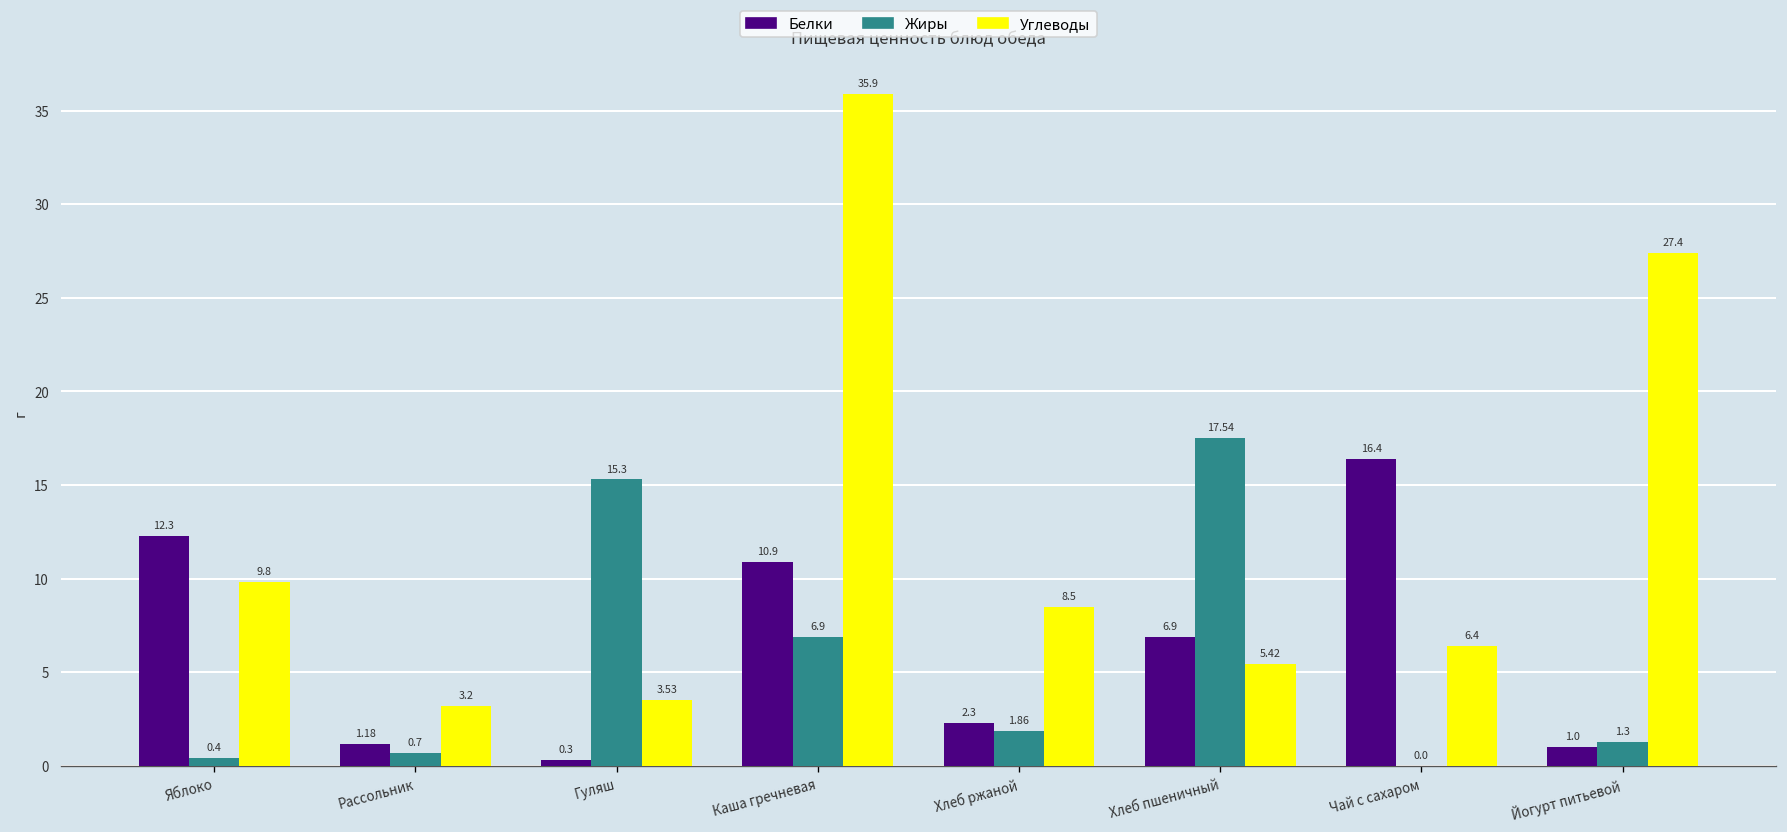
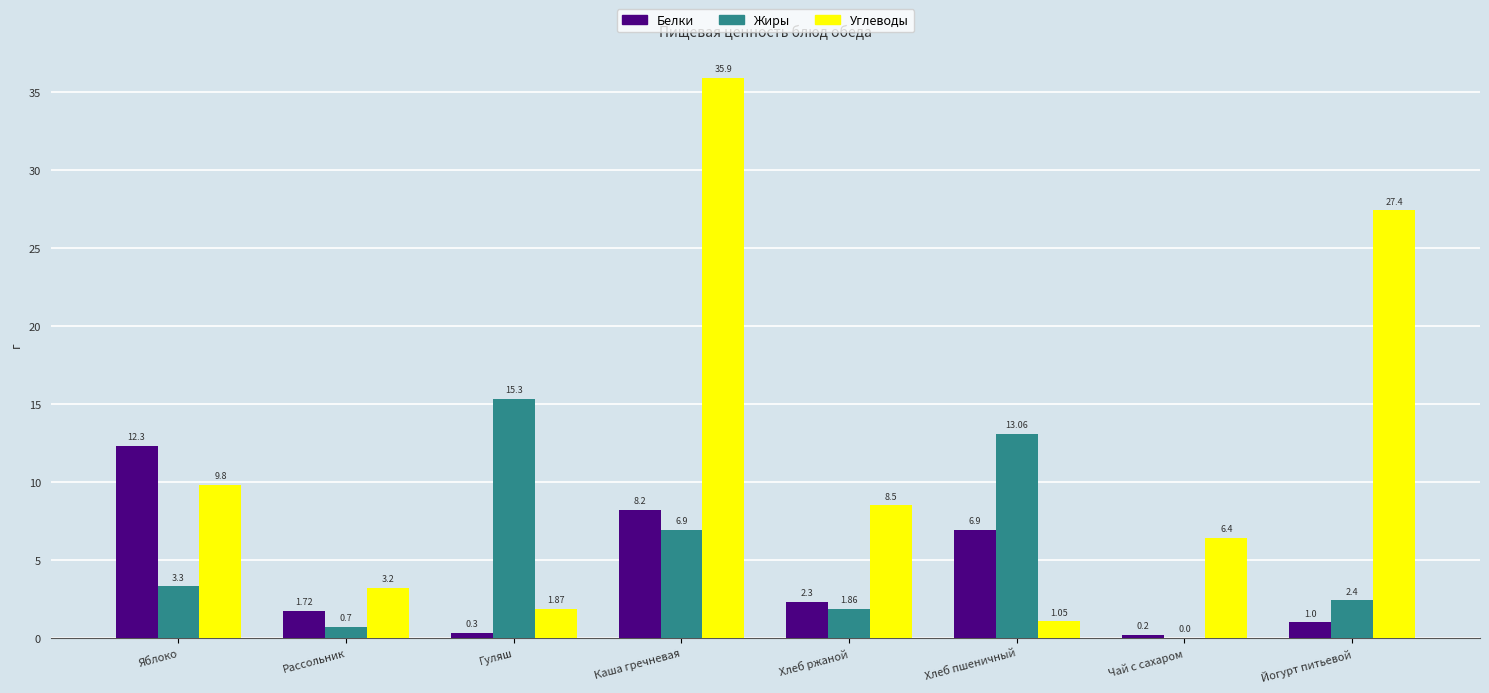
Жиры, Яблоко: 0.4 -> 3.3
Белки, Рассольник: 1.18 -> 1.72
Углеводы, Гуляш: 3.53 -> 1.87
Белки, Каша гречневая: 10.9 -> 8.2
Жиры, Хлеб пшеничный: 17.54 -> 13.06
Углеводы, Хлеб пшеничный: 5.42 -> 1.05
Белки, Чай с сахаром: 16.4 -> 0.2
Жиры, Йогурт питьевой: 1.3 -> 2.4
